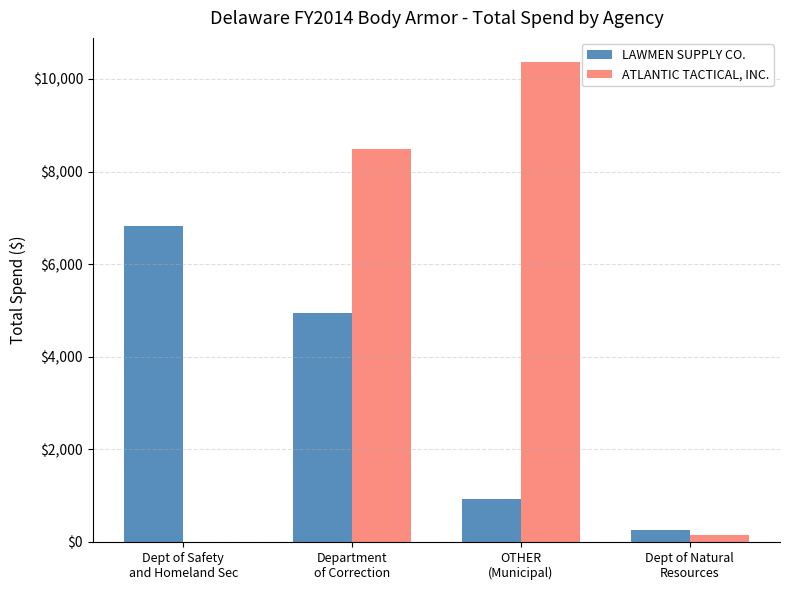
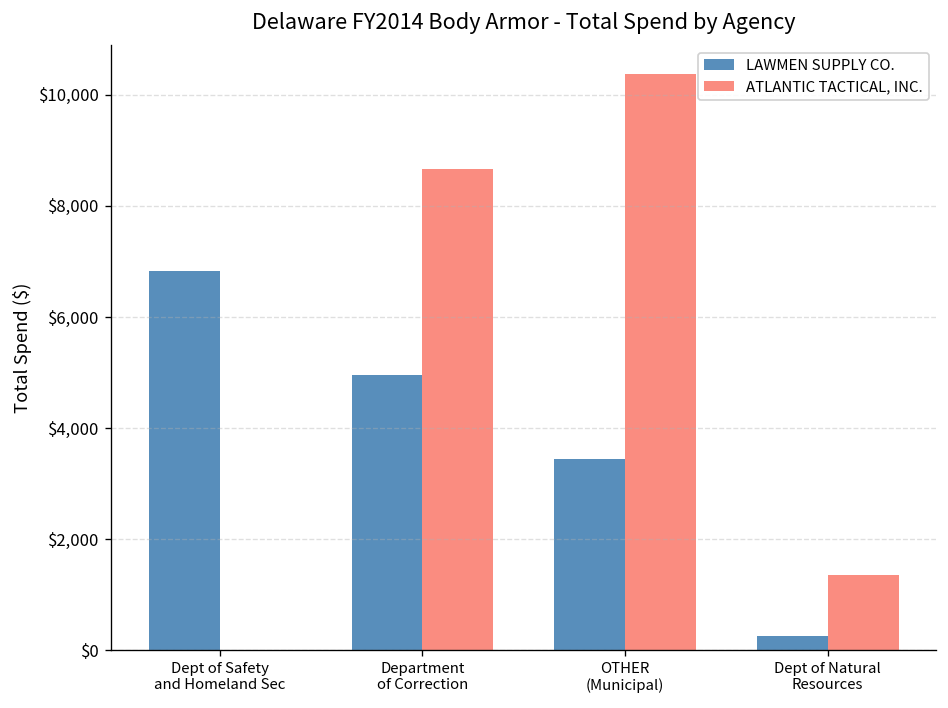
ATLANTIC TACTICAL, INC., Department of Correction: $8,500 -> $8,700
LAWMEN SUPPLY CO., OTHER (Municipal): $900 -> $3,400
ATLANTIC TACTICAL, INC., Dept of Natural Resources: $100 -> $1,400
